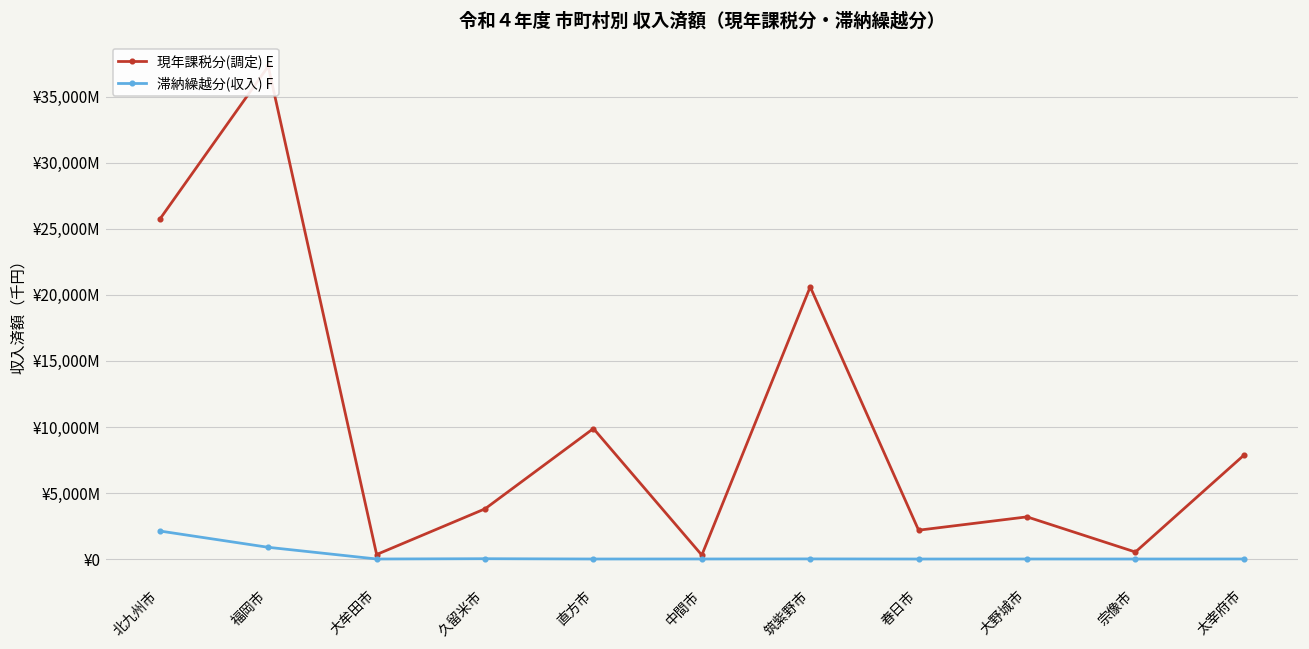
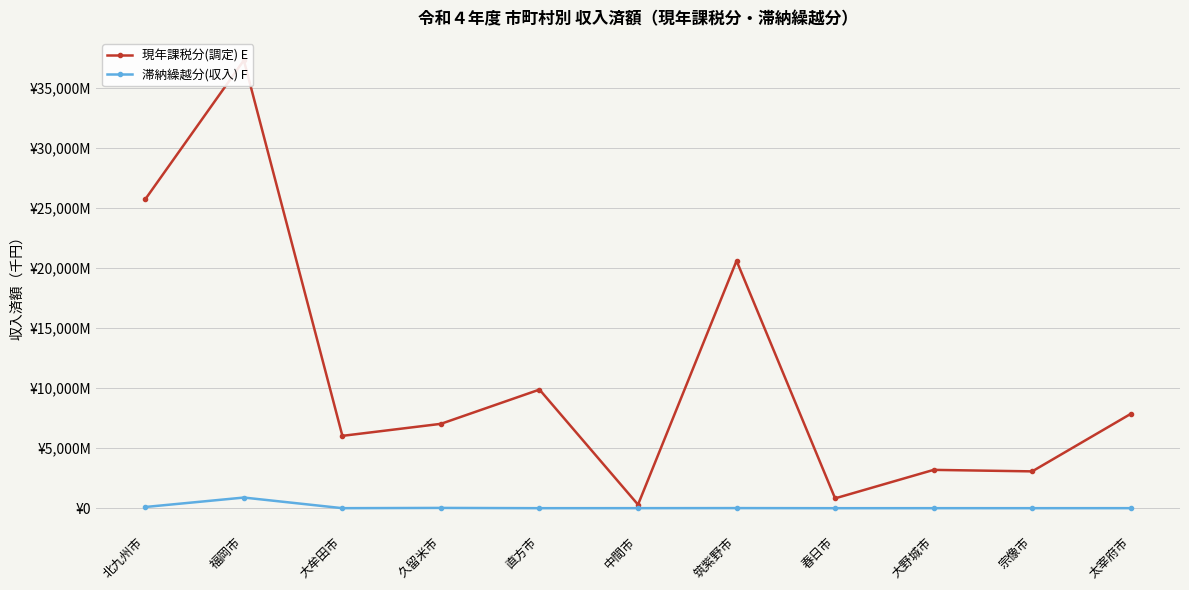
滞納繰越分(収入) F, 北九州市: ¥2,100,000,000 -> ¥100,000,000
現年課税分(調定) E, 大牟田市: ¥300,000,000 -> ¥6,000,000,000
現年課税分(調定) E, 久留米市: ¥3,800,000,000 -> ¥7,000,000,000
現年課税分(調定) E, 春日市: ¥2,200,000,000 -> ¥800,000,000
現年課税分(調定) E, 宗像市: ¥500,000,000 -> ¥3,100,000,000
